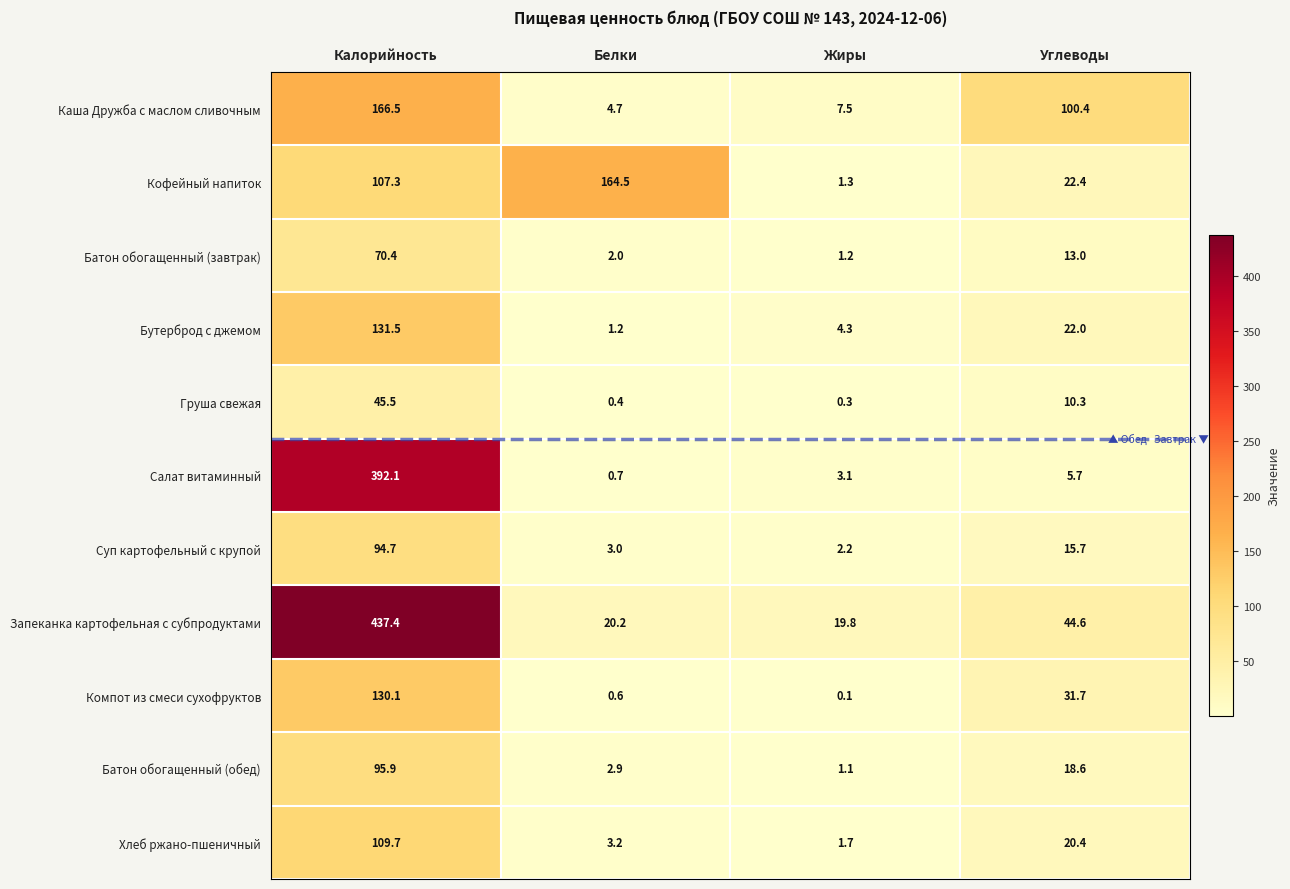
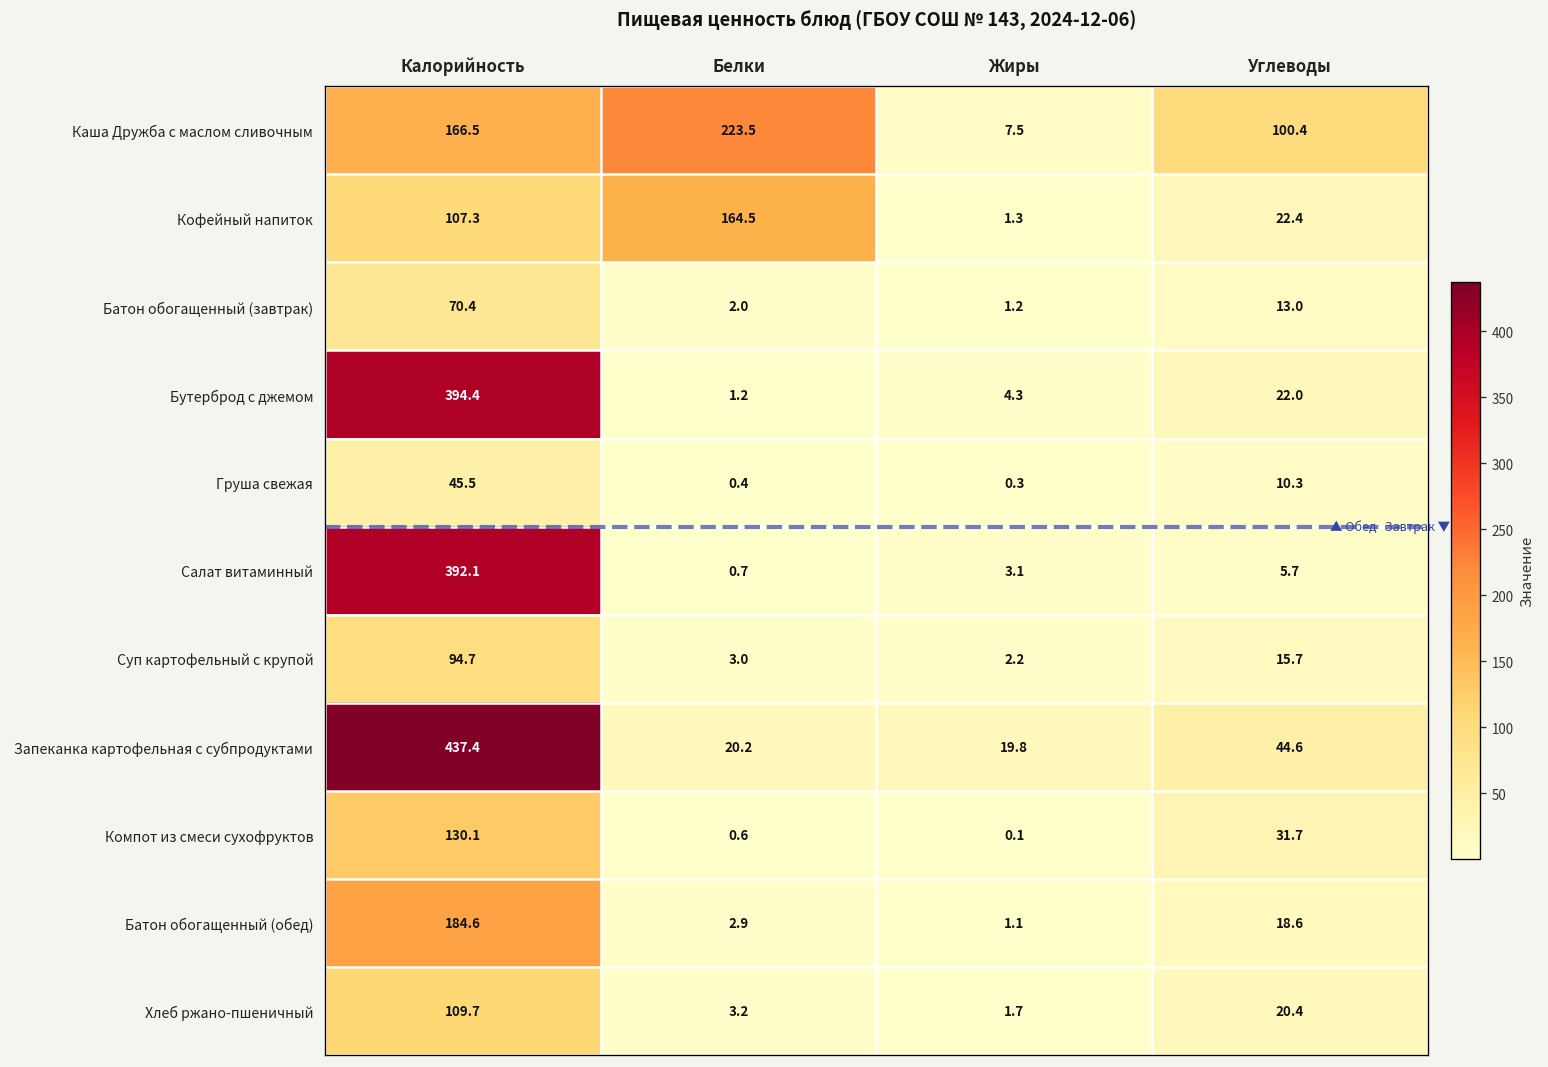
Каша Дружба с маслом сливочным, Белки: 4.7 -> 223.5
Бутерброд с джемом, Калорийность: 131.5 -> 394.4
Батон обогащенный (обед), Калорийность: 95.9 -> 184.6
